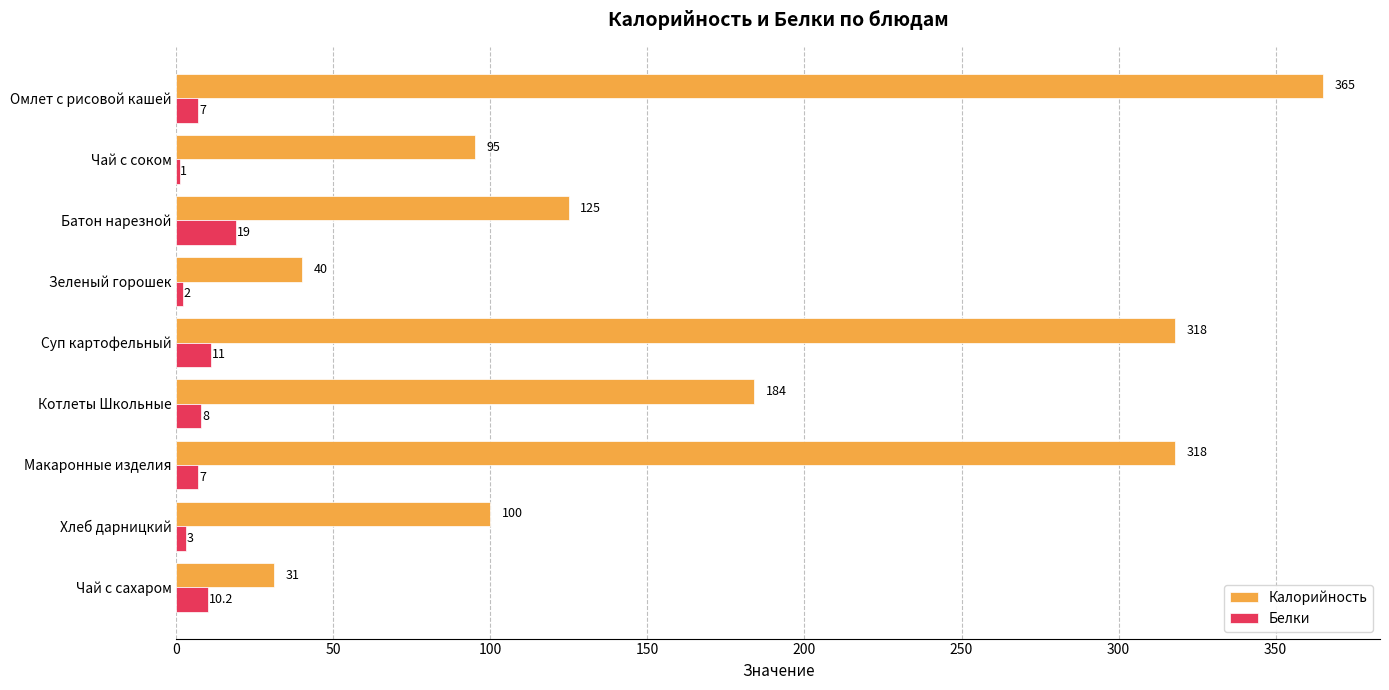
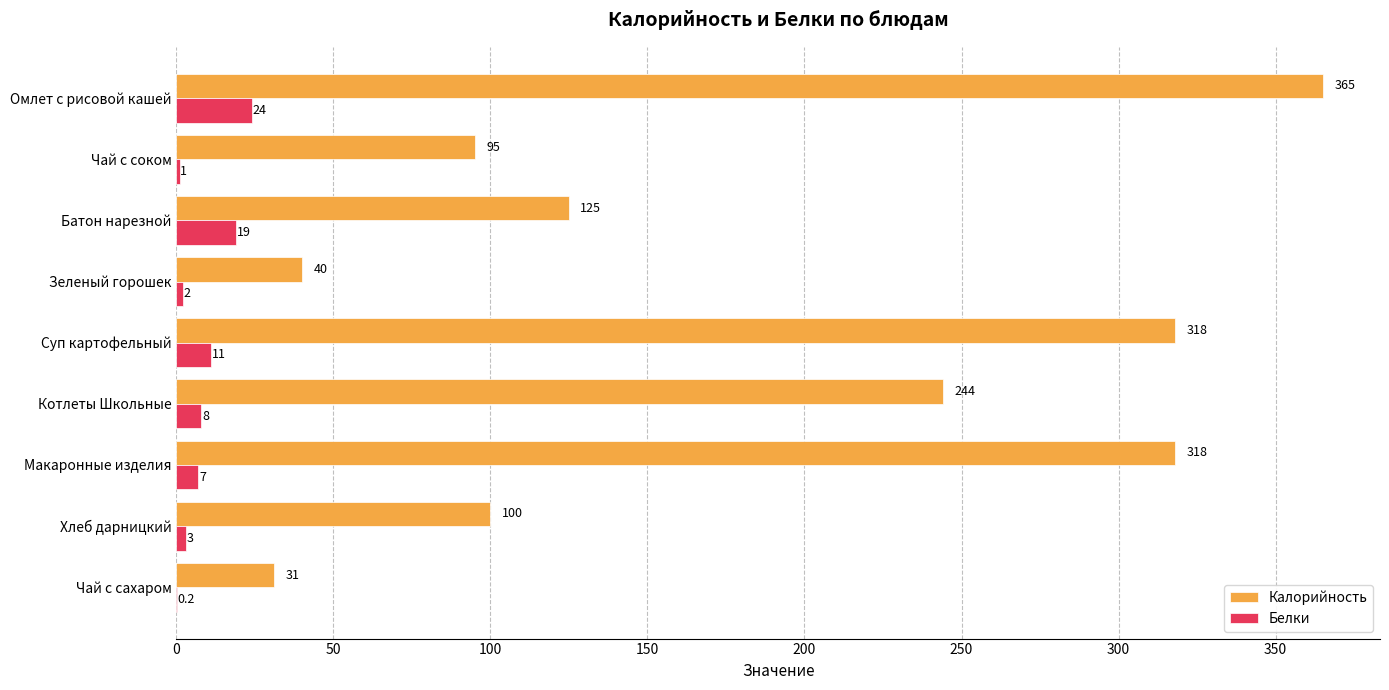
Белки, Омлет с рисовой кашей: 7 -> 24
Калорийность, Котлеты Школьные: 184 -> 244
Белки, Чай с сахаром: 10.2 -> 0.2
